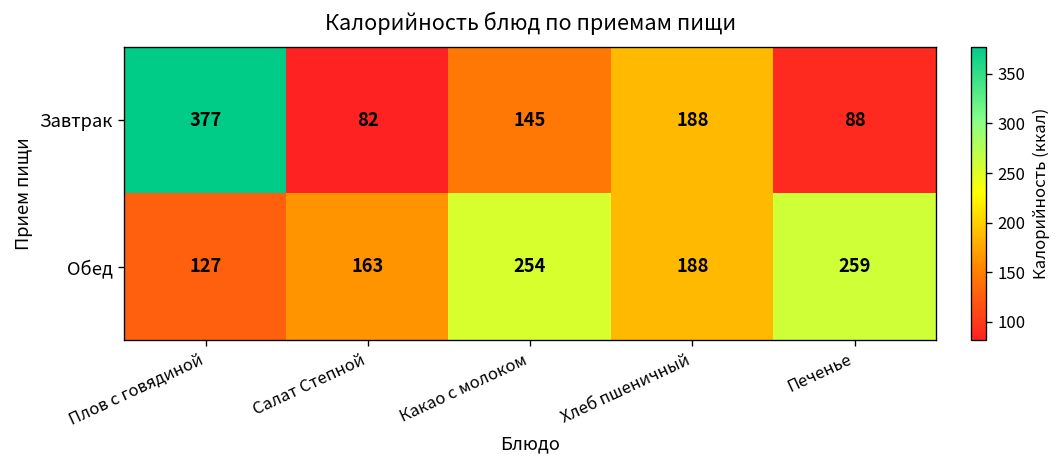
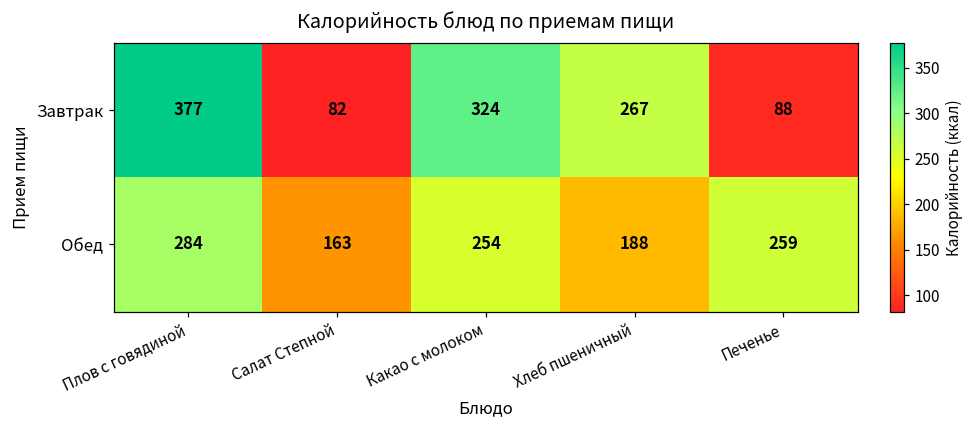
Завтрак, Какао с молоком: 145 -> 324
Завтрак, Хлеб пшеничный: 188 -> 267
Обед, Плов с говядиной: 127 -> 284
